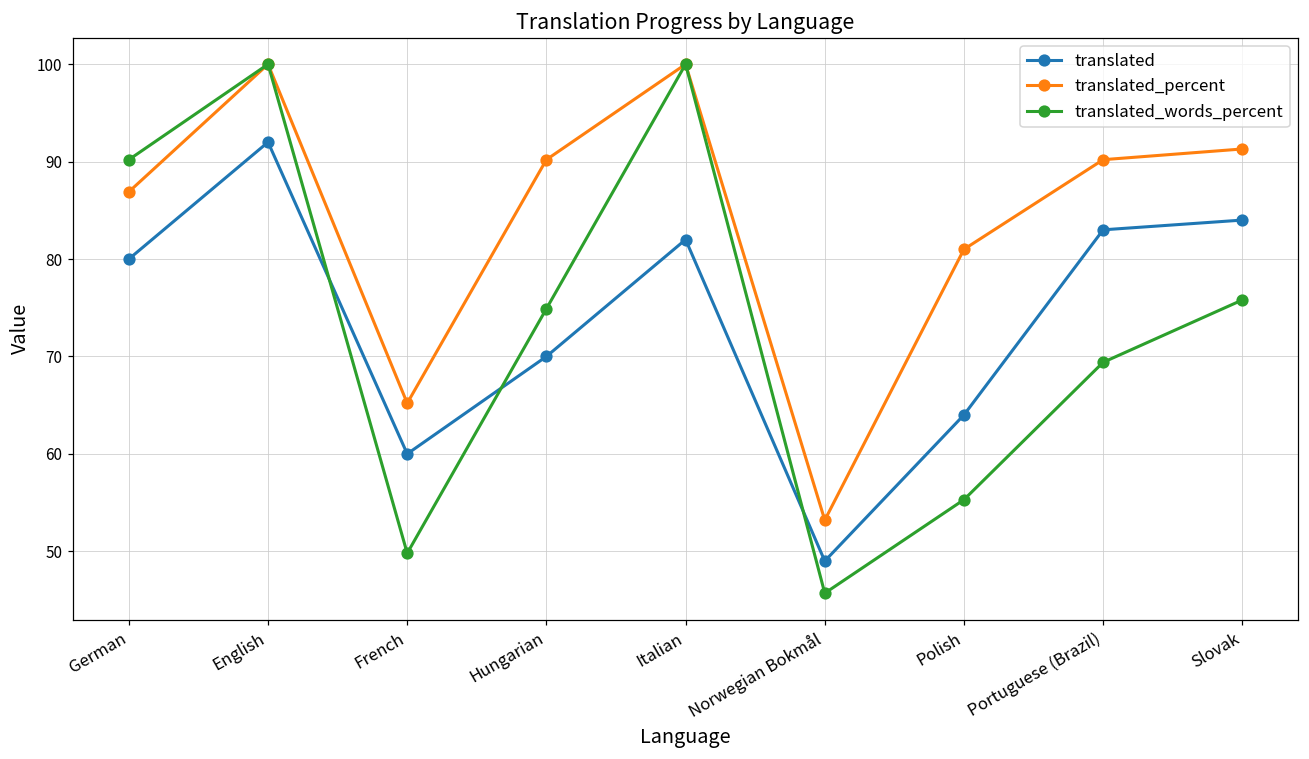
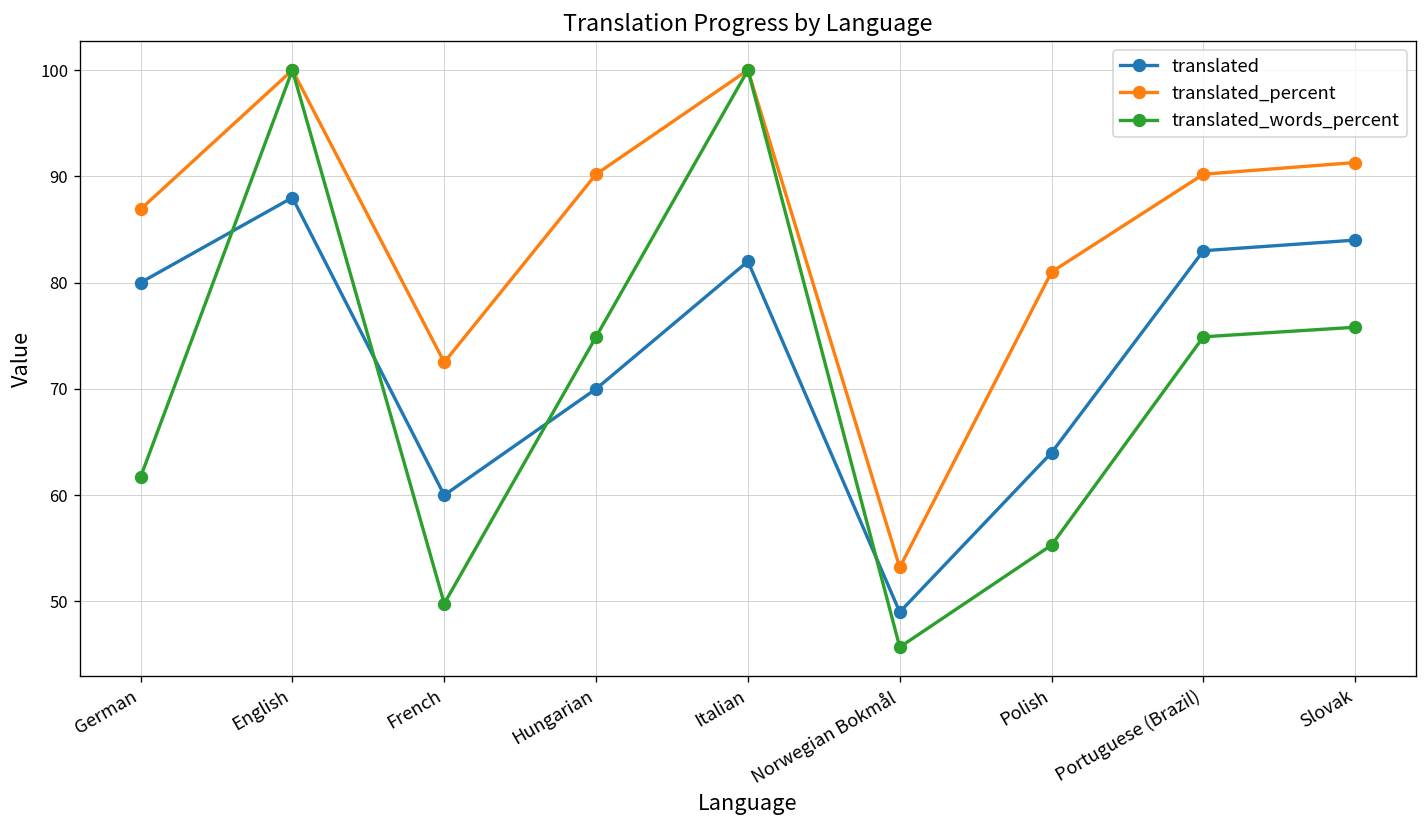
translated_words_percent, German: 90 -> 62
translated, English: 92 -> 88
translated_percent, French: 65 -> 73
translated_words_percent, Portuguese (Brazil): 69 -> 75
